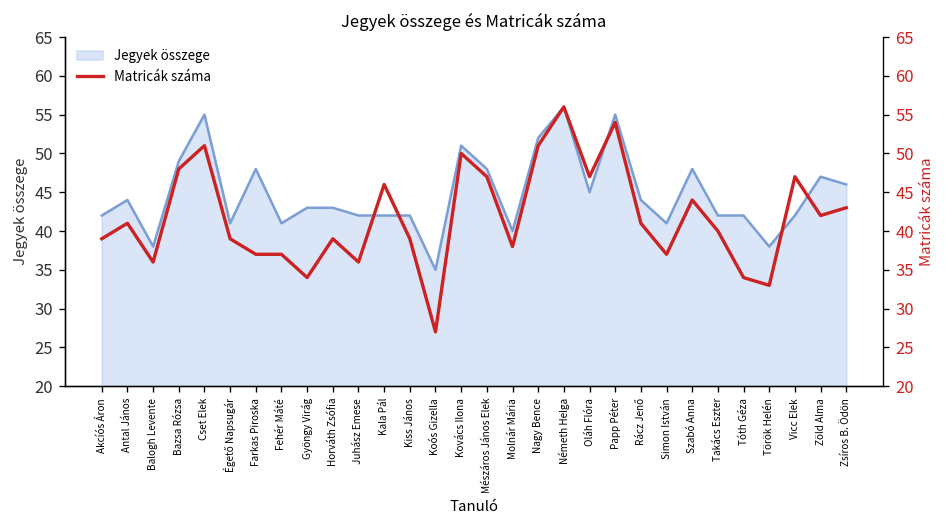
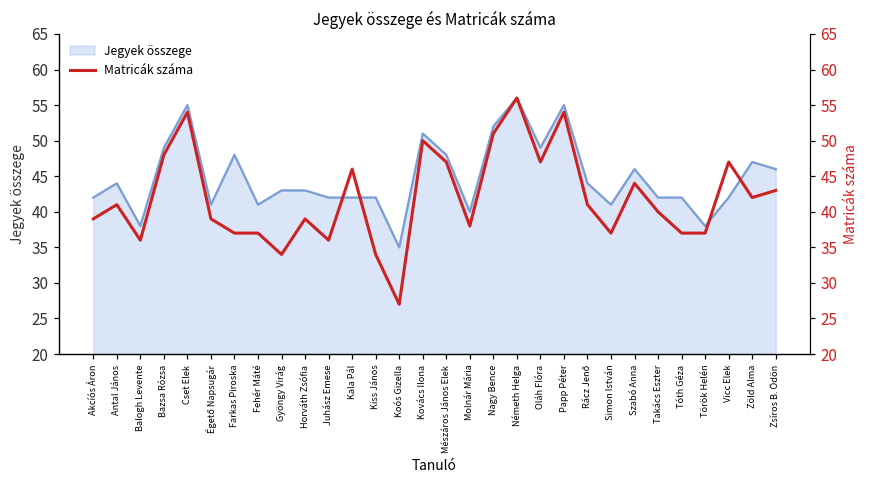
Jegyek összege, Oláh Flóra: 45 -> 49
Jegyek összege, Szabó Anna: 48 -> 46
Matricák száma, Cset Elek: 51 -> 54
Matricák száma, Kiss János: 39 -> 34
Matricák száma, Tóth Géza: 34 -> 37
Matricák száma, Török Helén: 33 -> 37
